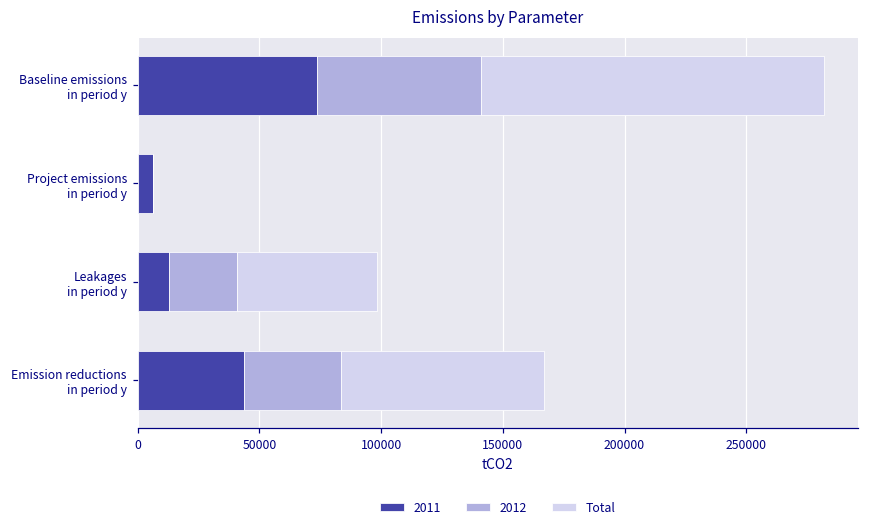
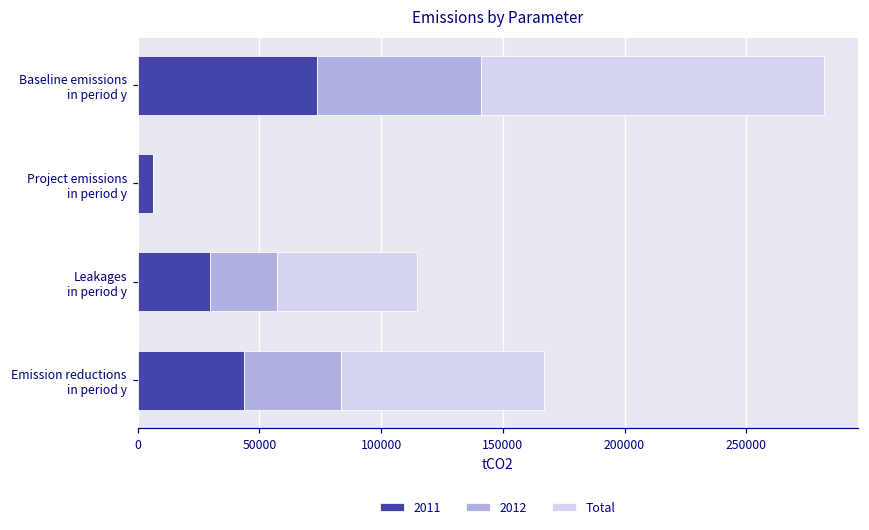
2011, Leakages in period y: 13000 -> 30000
